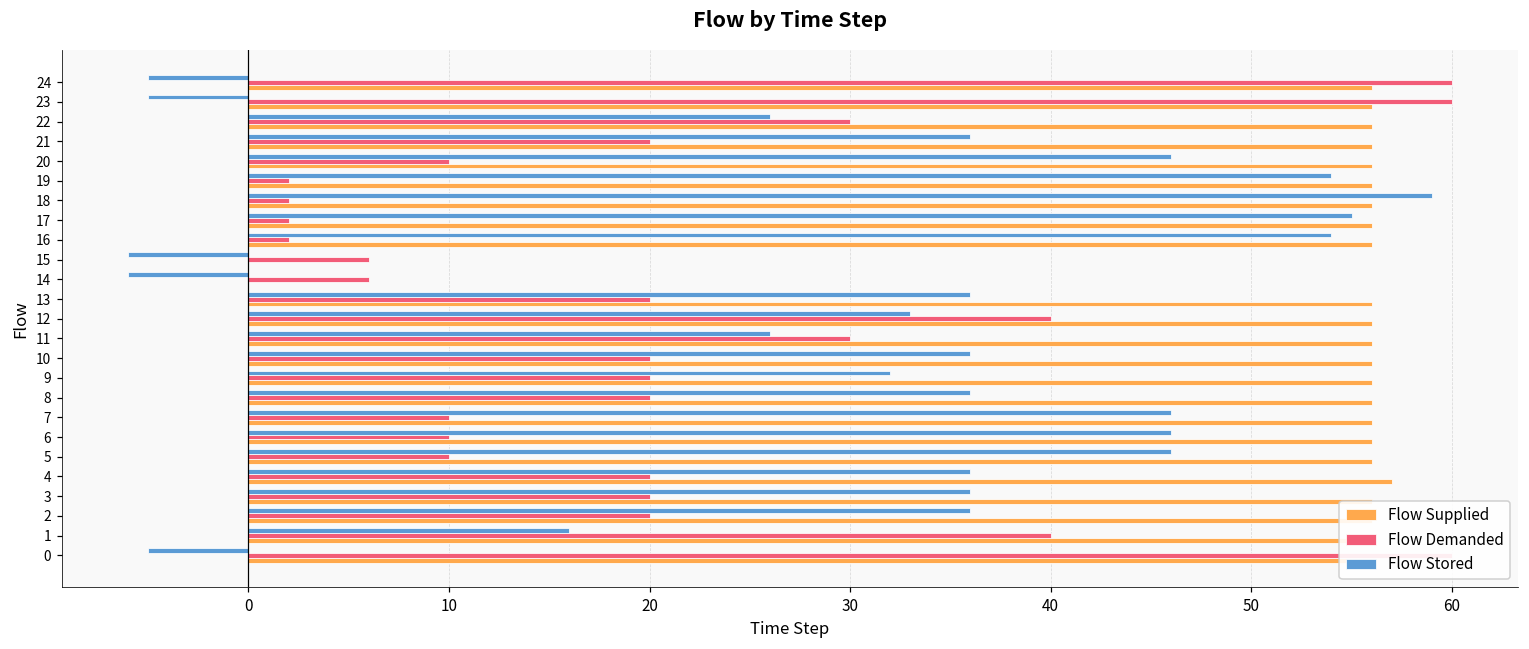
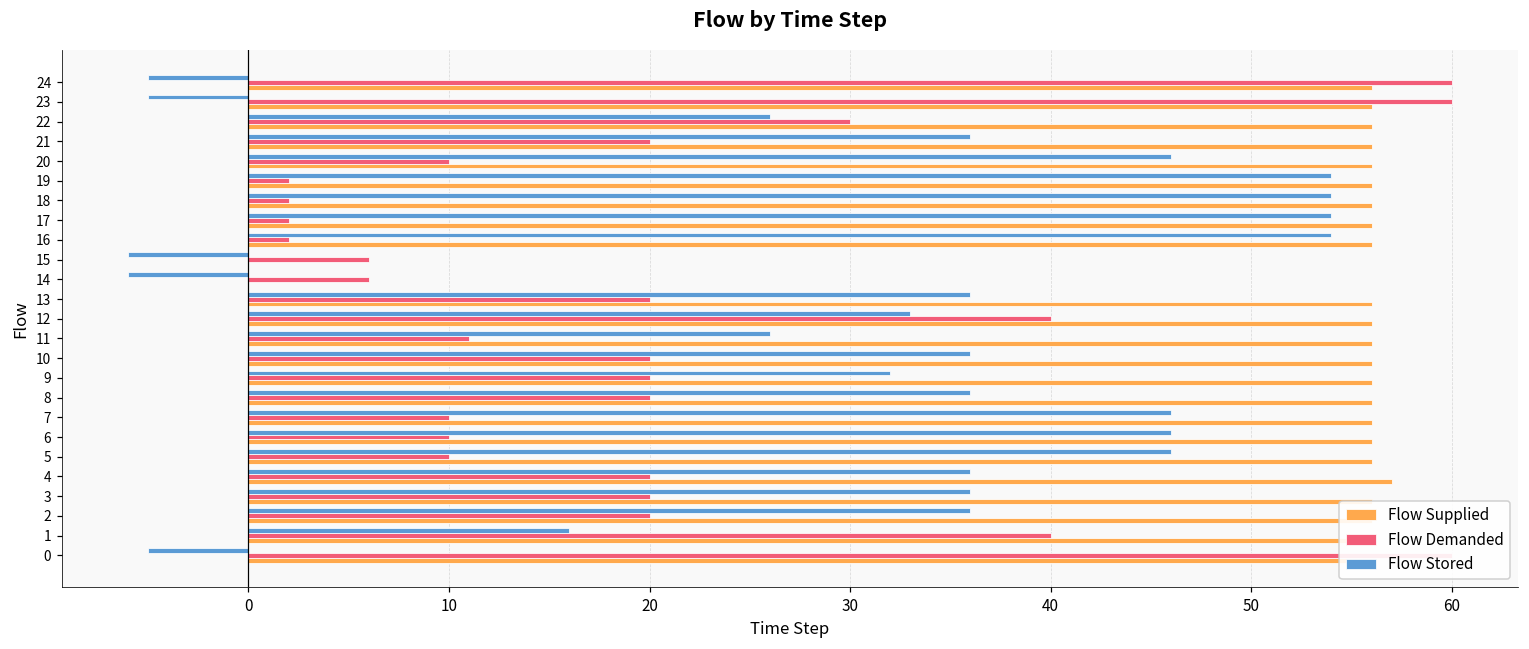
Flow Stored, 18: 59 -> 54
Flow Stored, 17: 55 -> 54
Flow Demanded, 11: 30 -> 11
